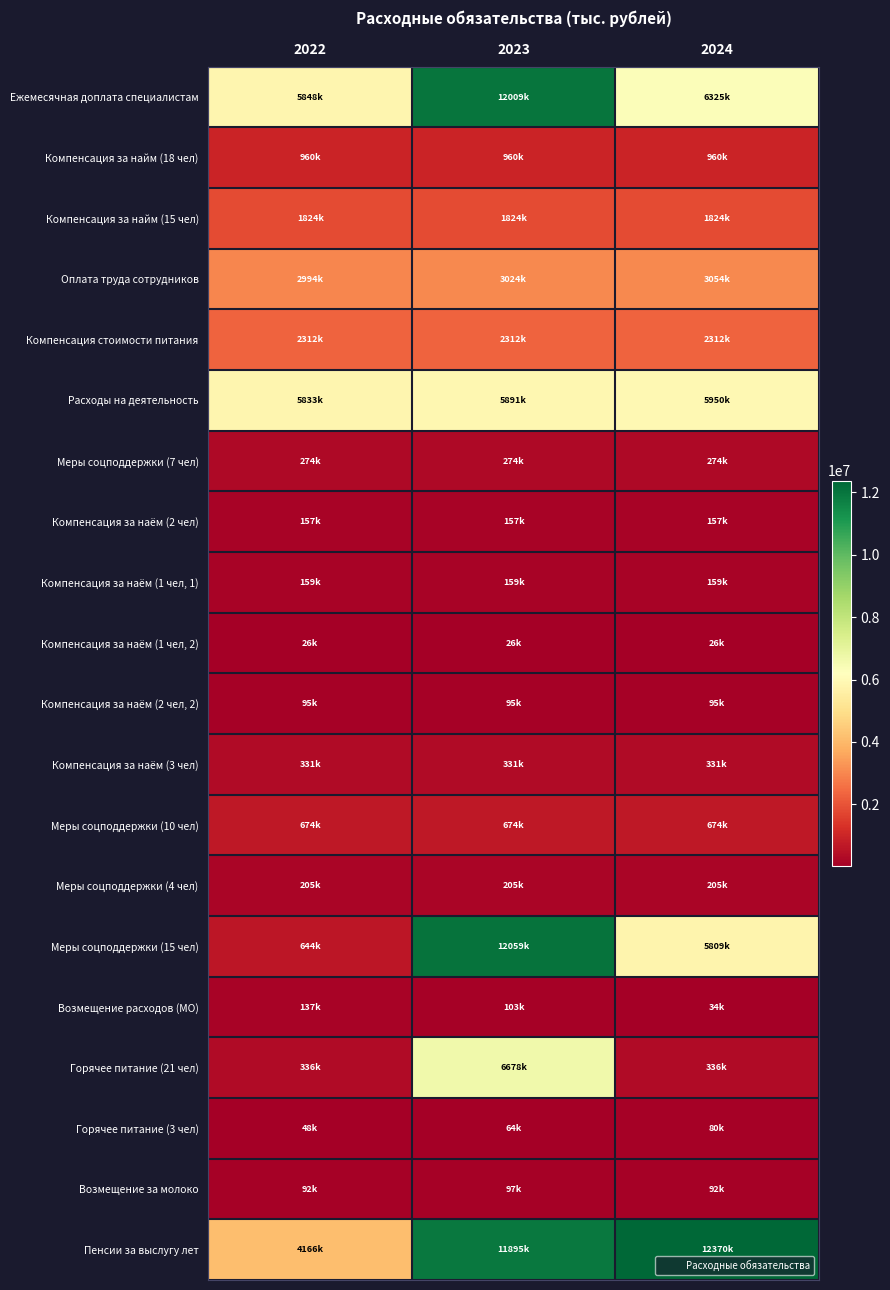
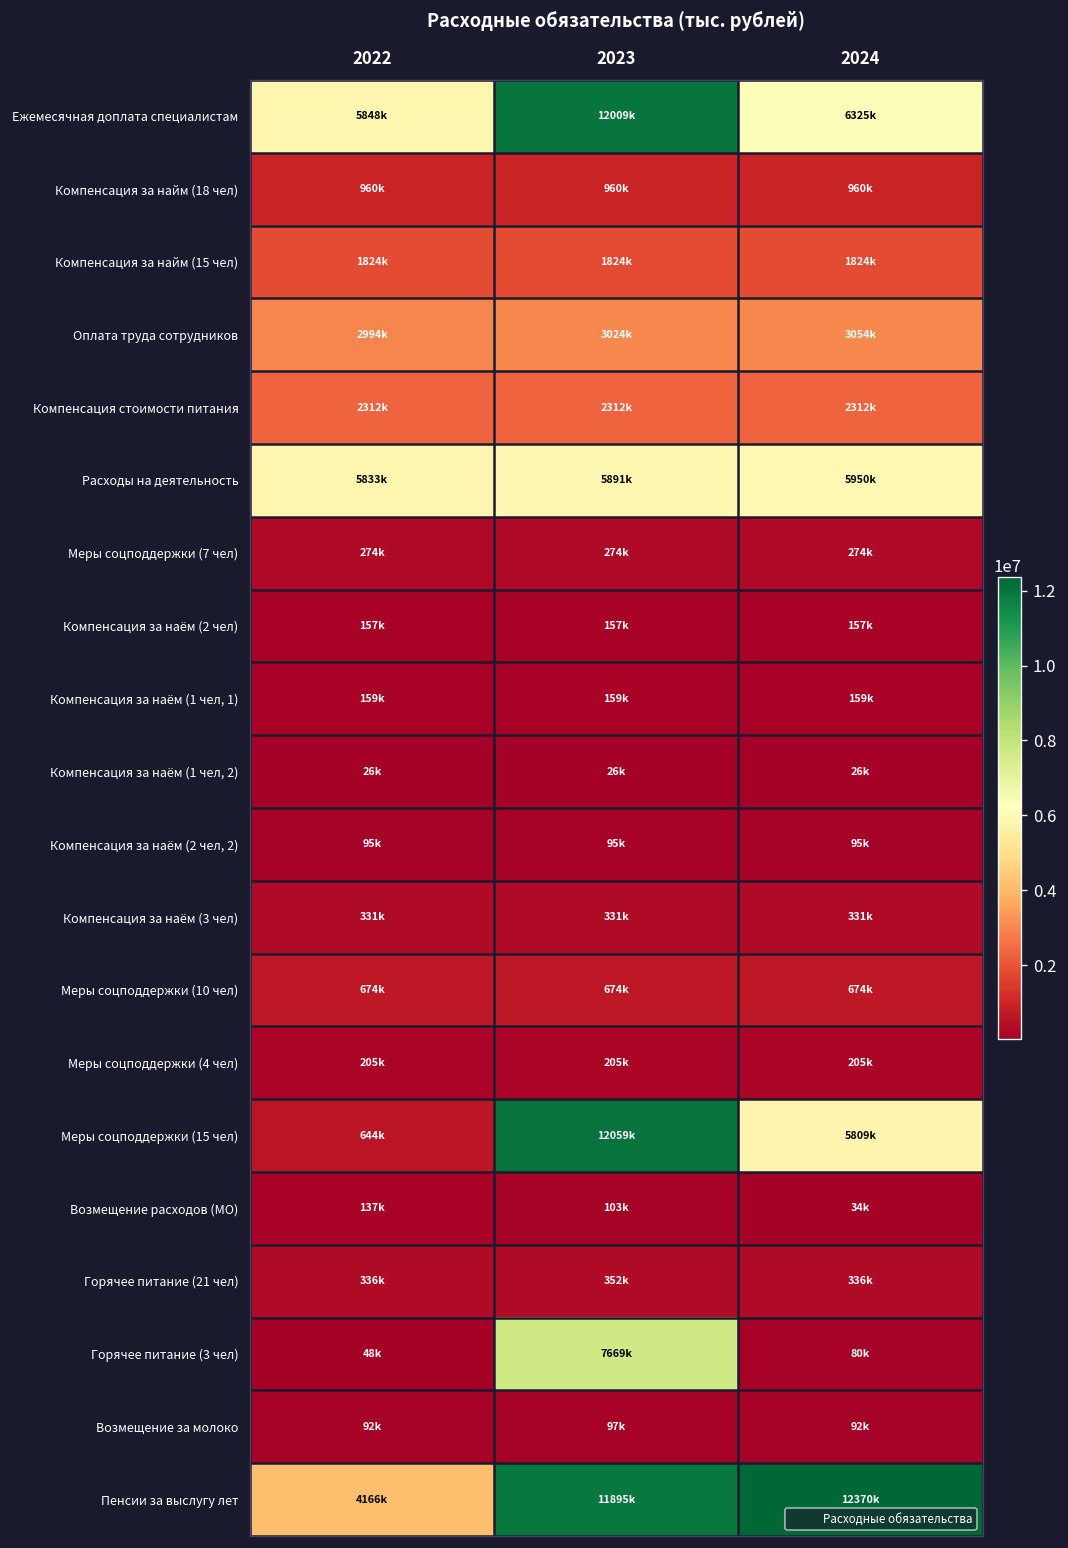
Горячее питание (21 чел), 2023: 6678k -> 352k
Горячее питание (3 чел), 2023: 64k -> 7669k
